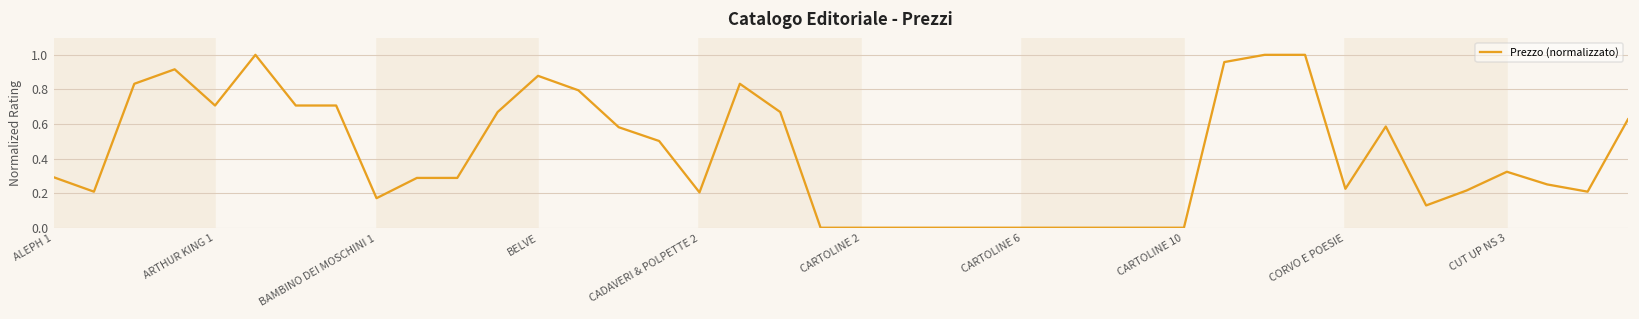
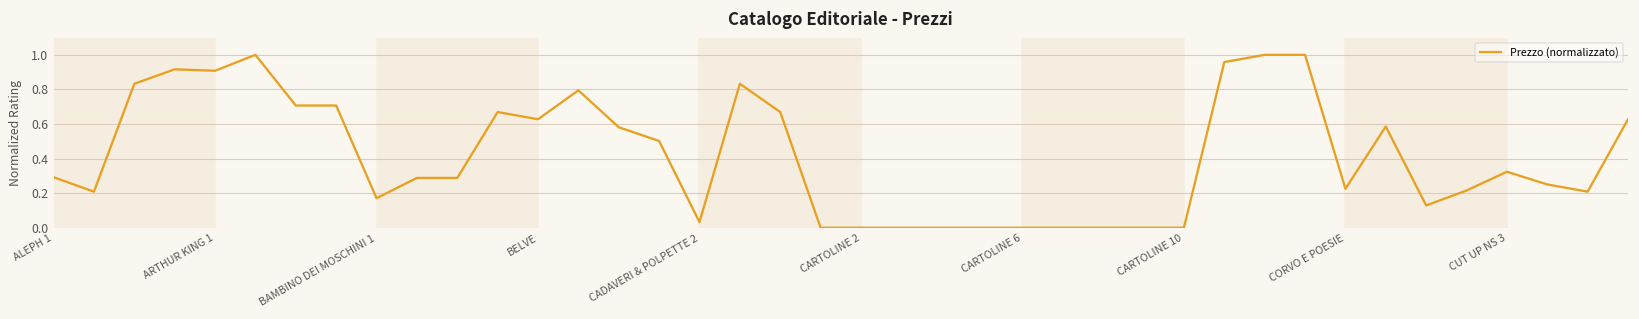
ARTHUR KING 1: 0.71 -> 0.91
BELVE: 0.88 -> 0.63
CADAVERI & POLPETTE 2: 0.21 -> 0.03
